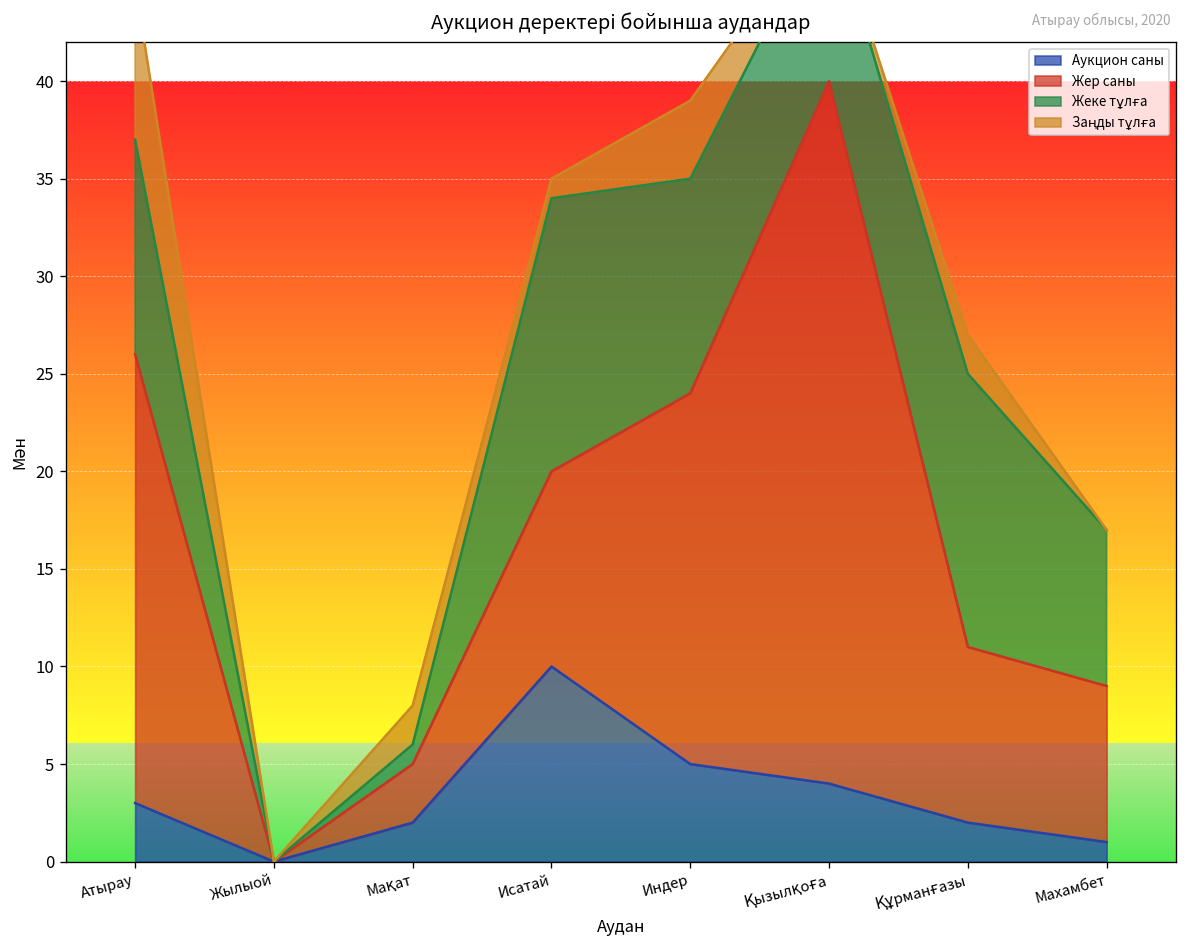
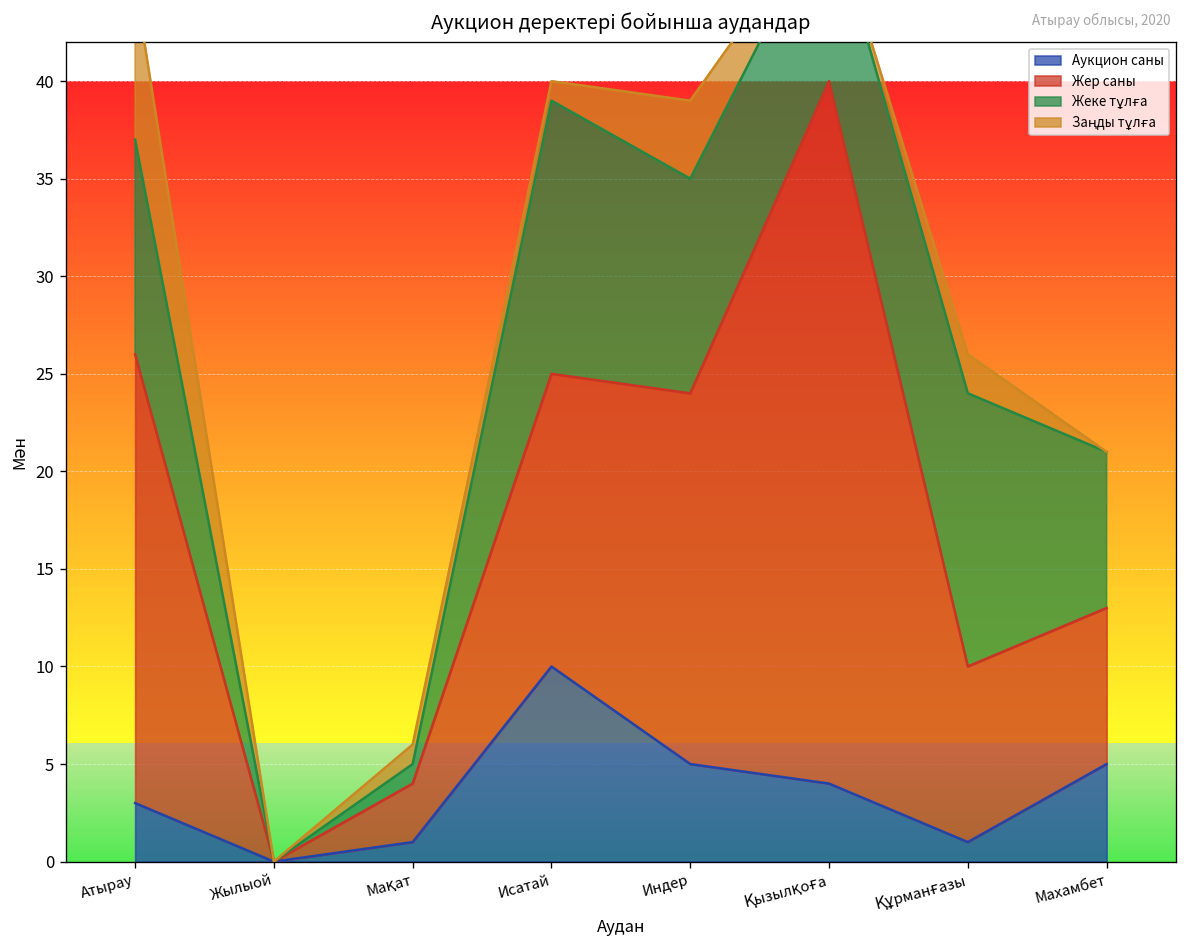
Аукцион саны, Мақат: 2 -> 1
Заңды тұлға, Мақат: 2 -> 1
Жер саны, Исатай: 10 -> 15
Аукцион саны, Құрманғазы: 2 -> 1
Аукцион саны, Махамбет: 1 -> 5
